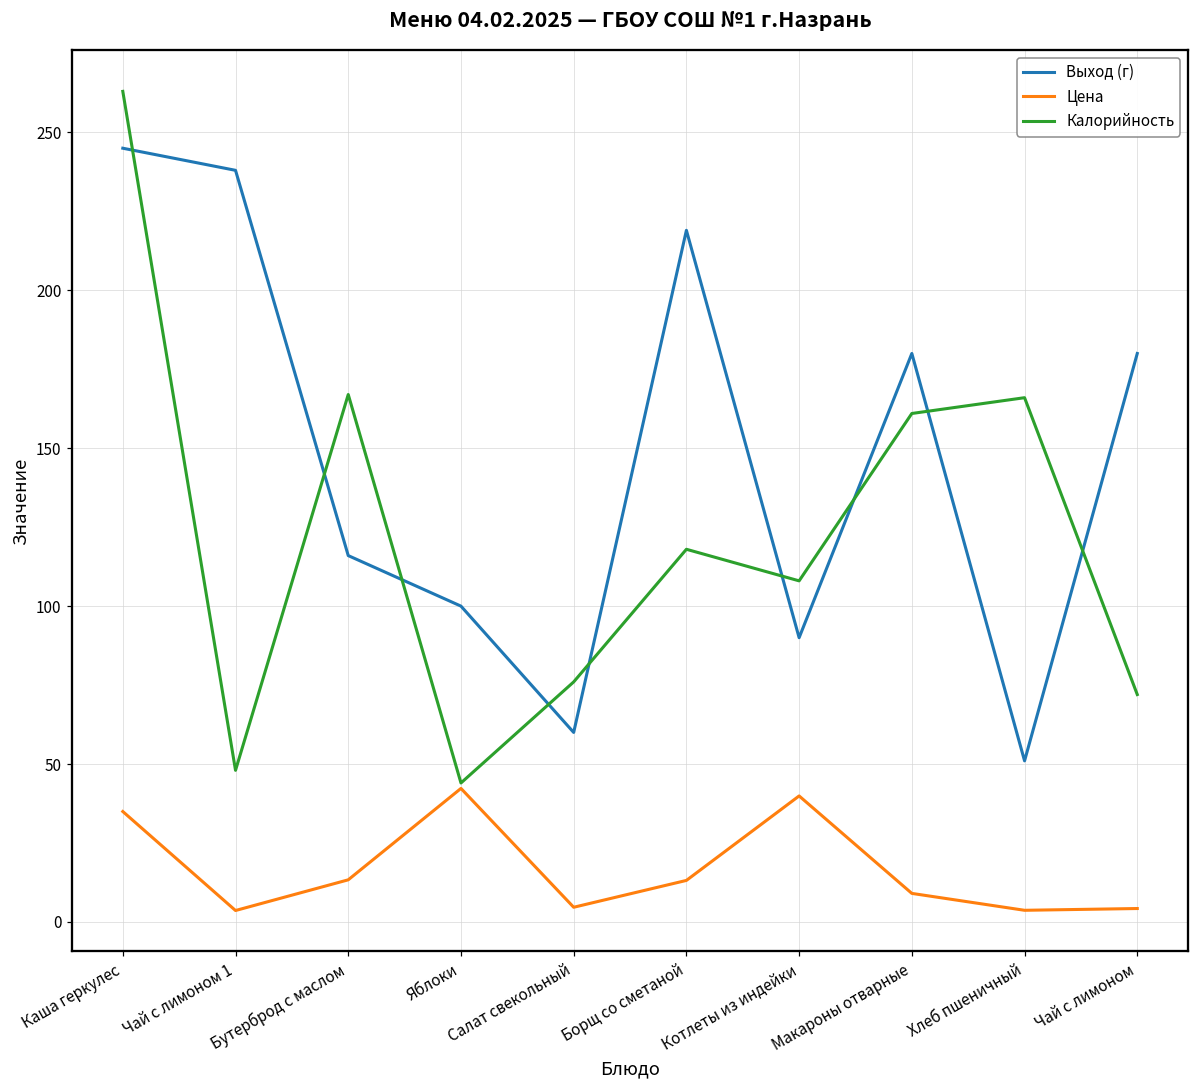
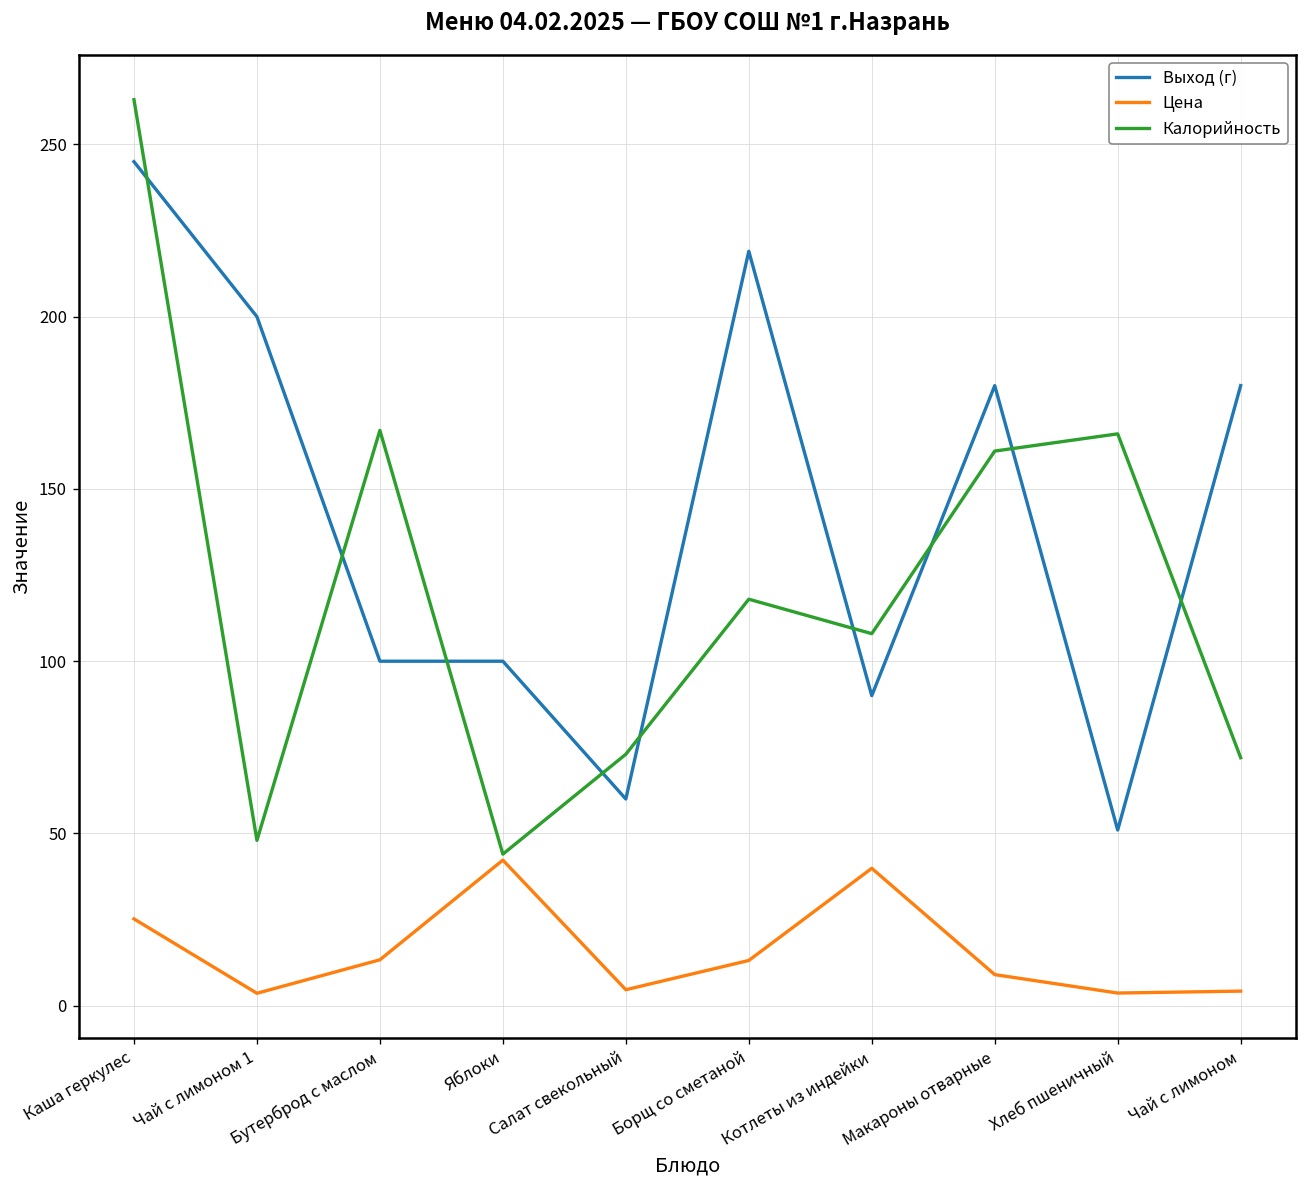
Цена, Каша геркулес: 35 -> 25
Выход (г), Чай с лимоном 1: 238 -> 200
Выход (г), Бутерброд с маслом: 116 -> 100
Калорийность, Салат свекольный: 76 -> 73
